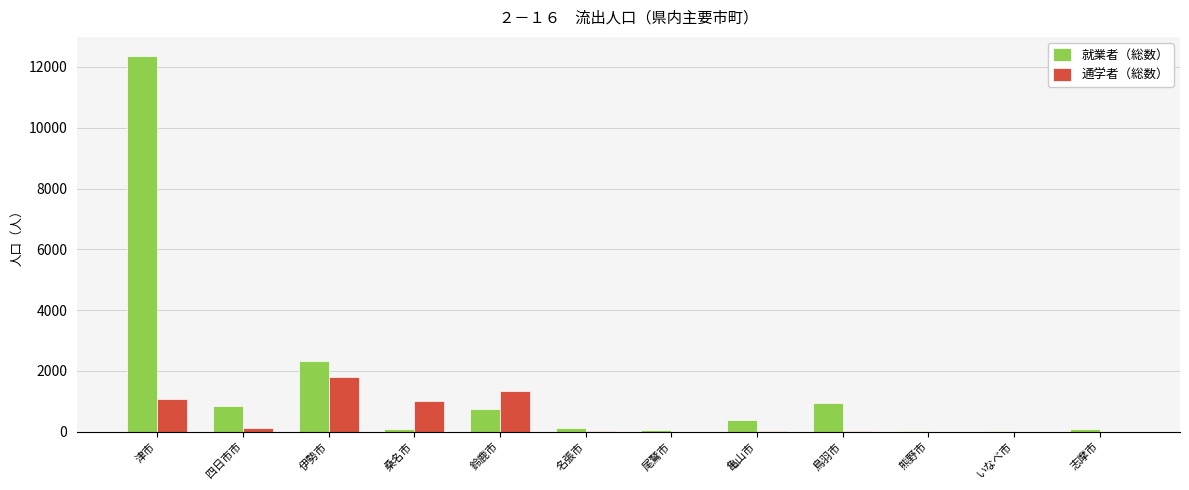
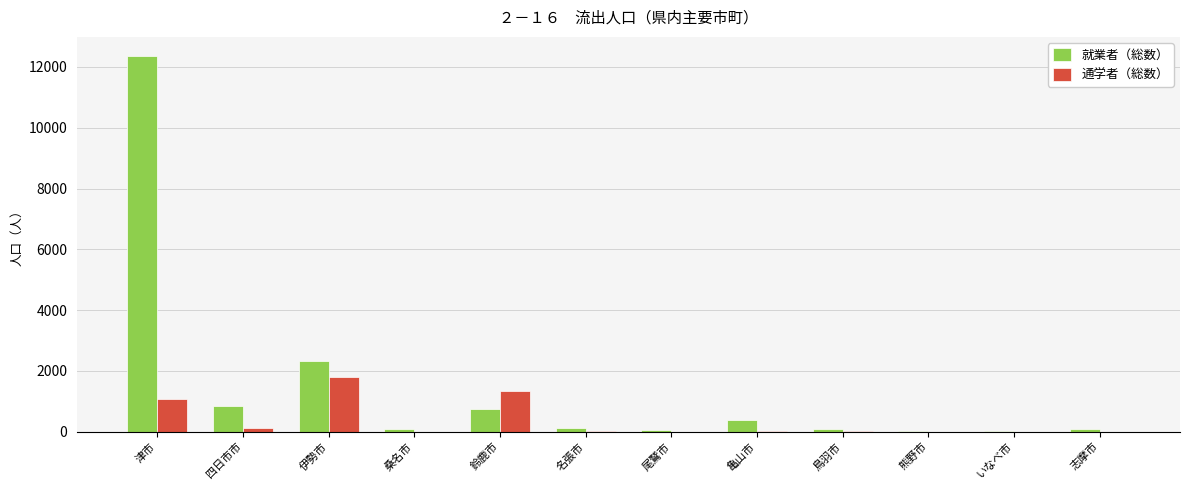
通学者（総数）, 桑名市: 1000 -> 0
就業者（総数）, 鳥羽市: 1000 -> 100
